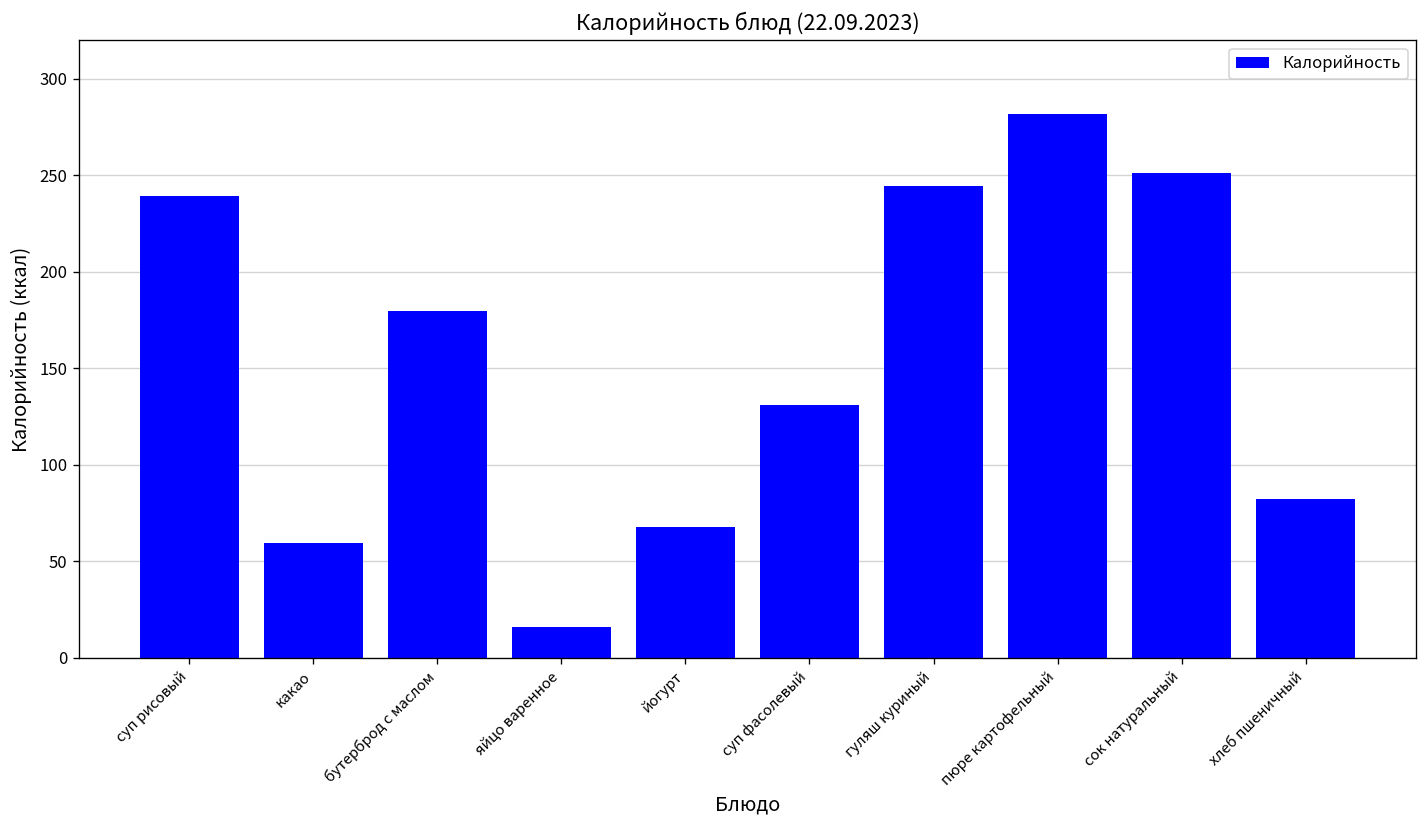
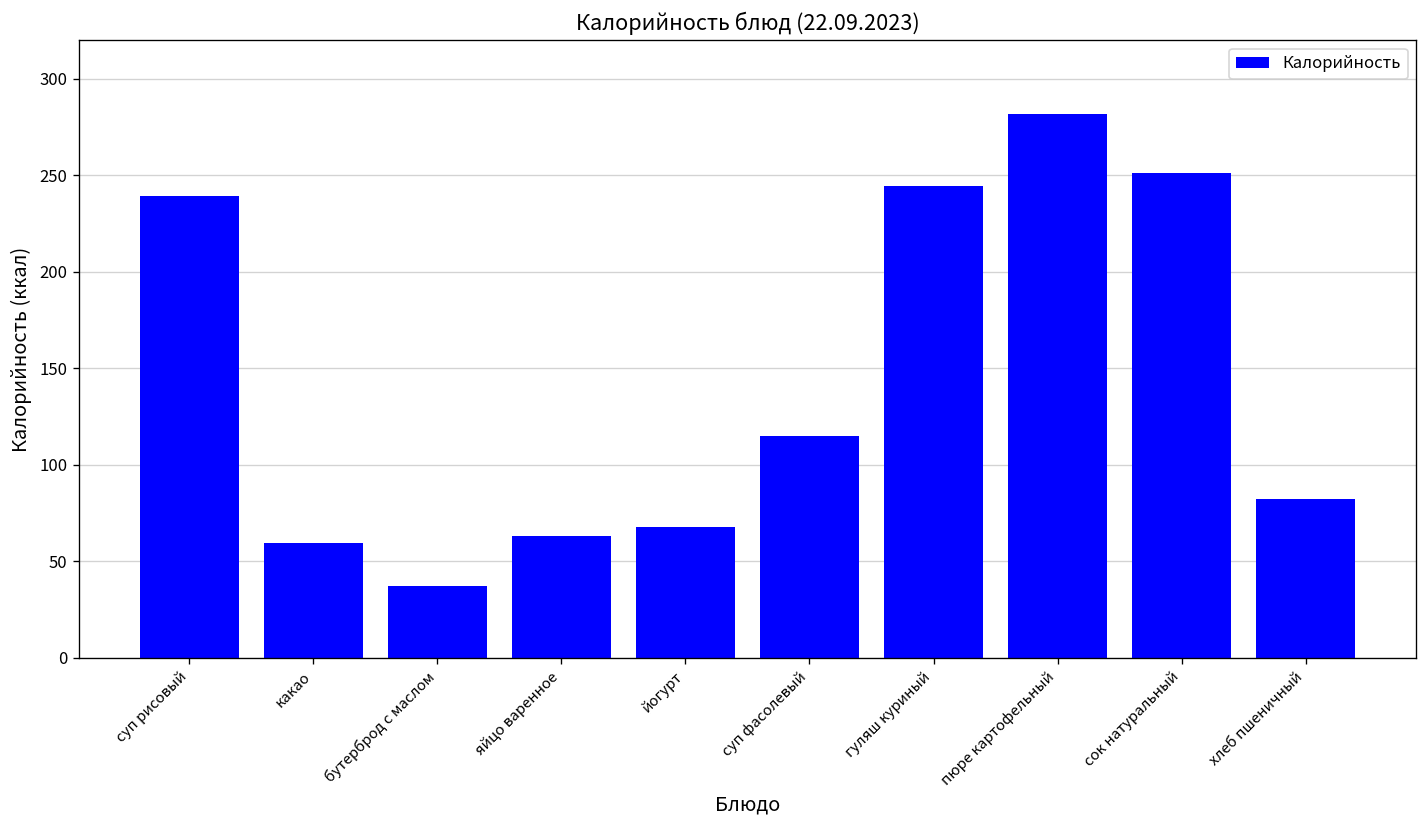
бутерброд с маслом: 180 -> 37
яйцо варенное: 16 -> 63
суп фасолевый: 131 -> 115
